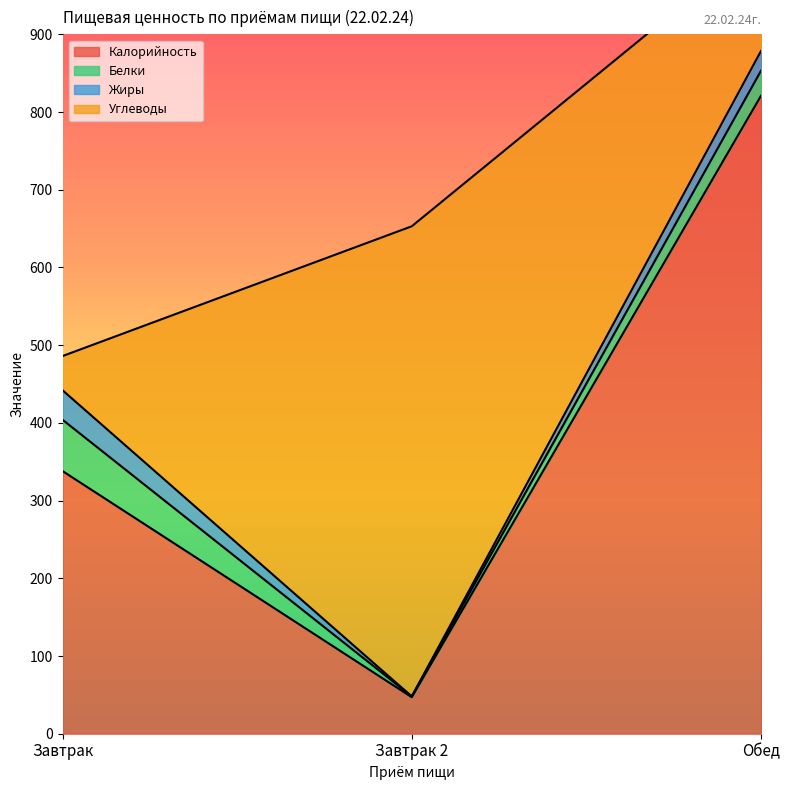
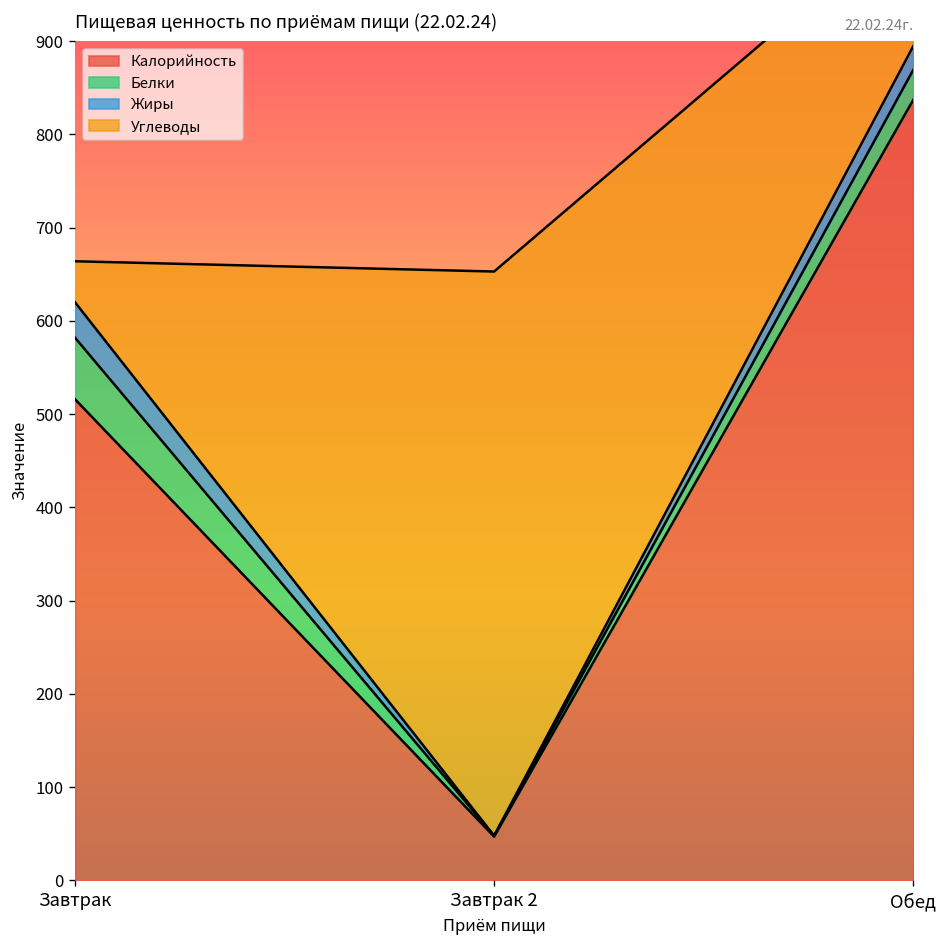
Калорийность, Завтрак: 340 -> 520
Калорийность, Обед: 820 -> 840
